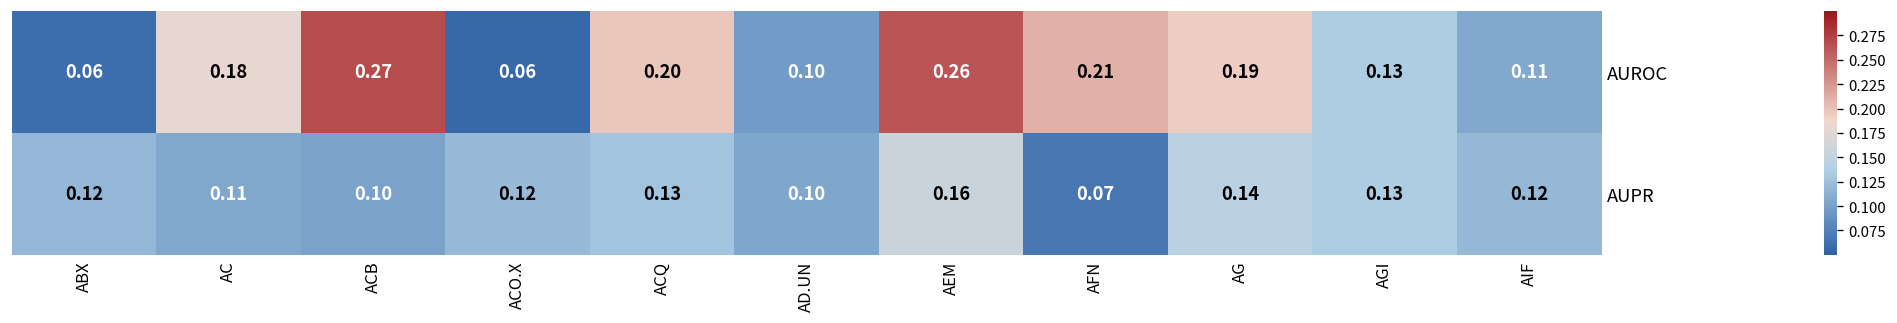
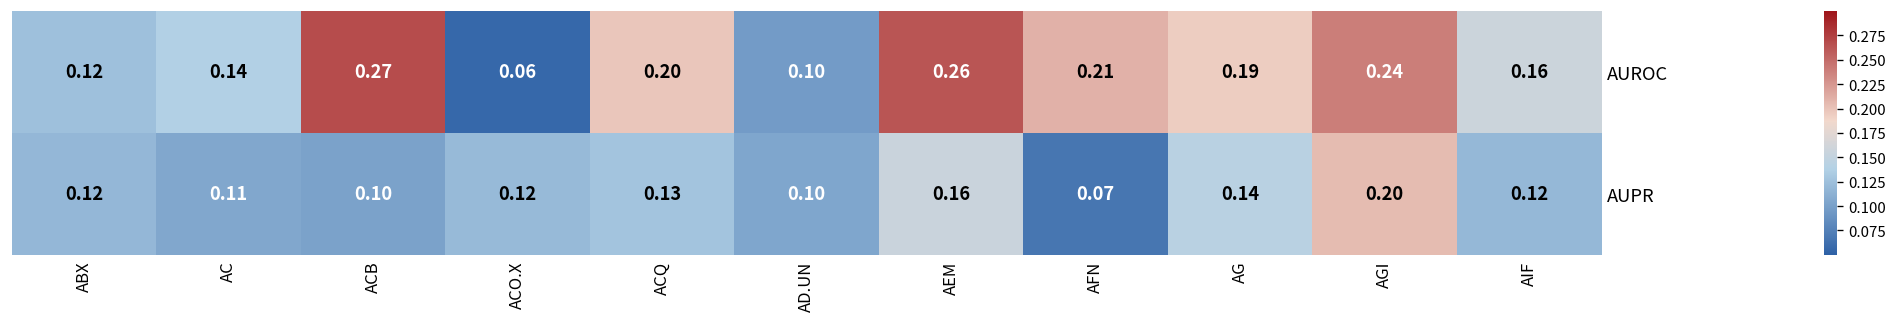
AUROC, ABX: 0.06 -> 0.12
AUROC, AC: 0.18 -> 0.14
AUROC, AGI: 0.13 -> 0.24
AUROC, AIF: 0.11 -> 0.16
AUPR, AGI: 0.13 -> 0.20
